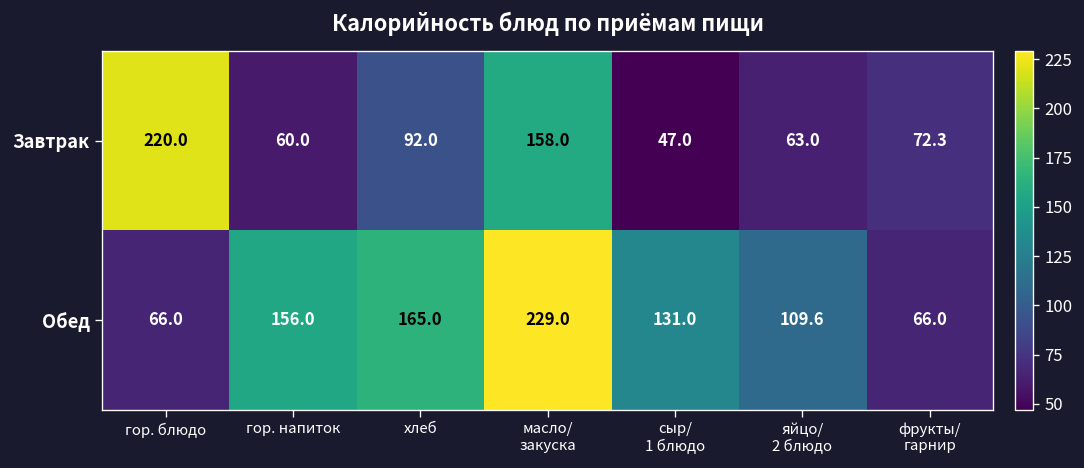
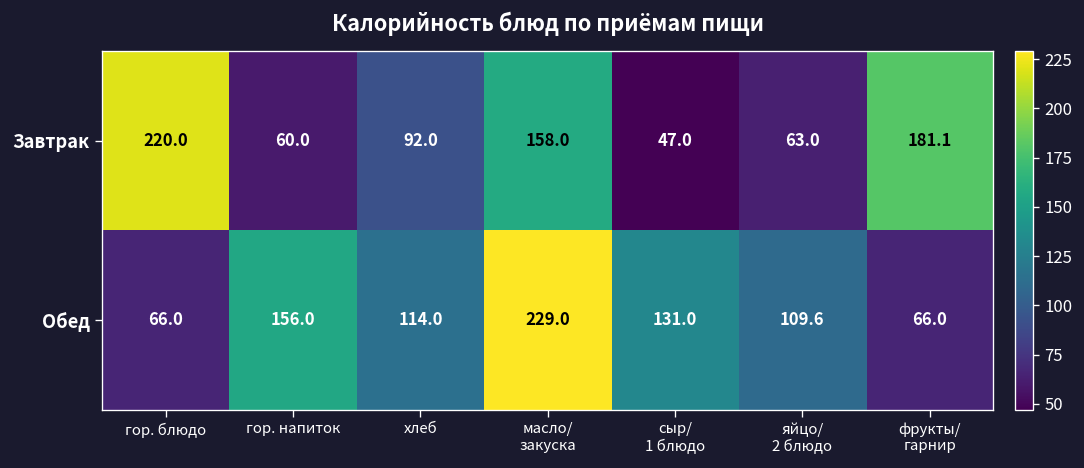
Завтрак, фрукты/ гарнир: 72.3 -> 181.1
Обед, хлеб: 165.0 -> 114.0
